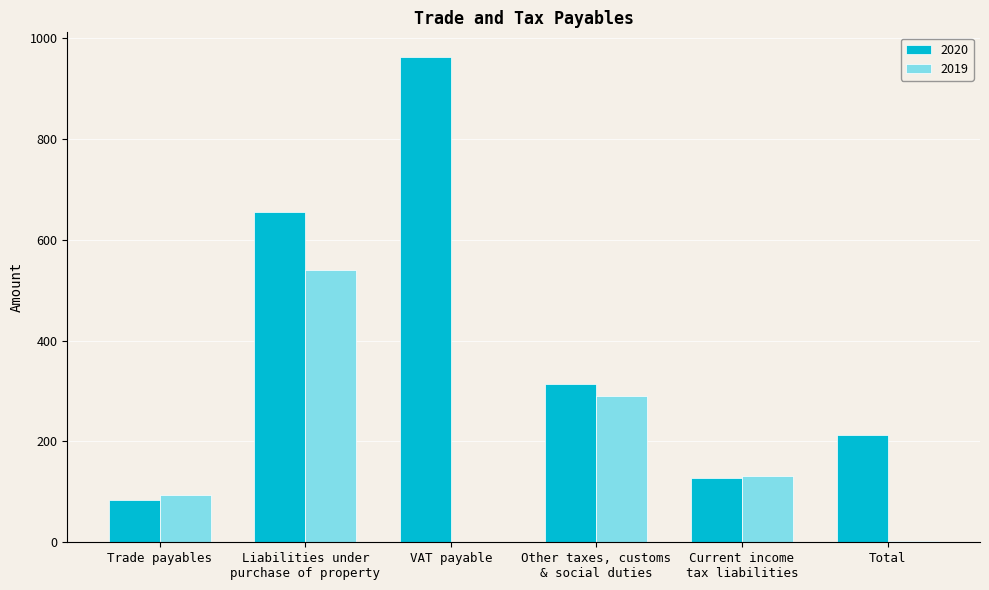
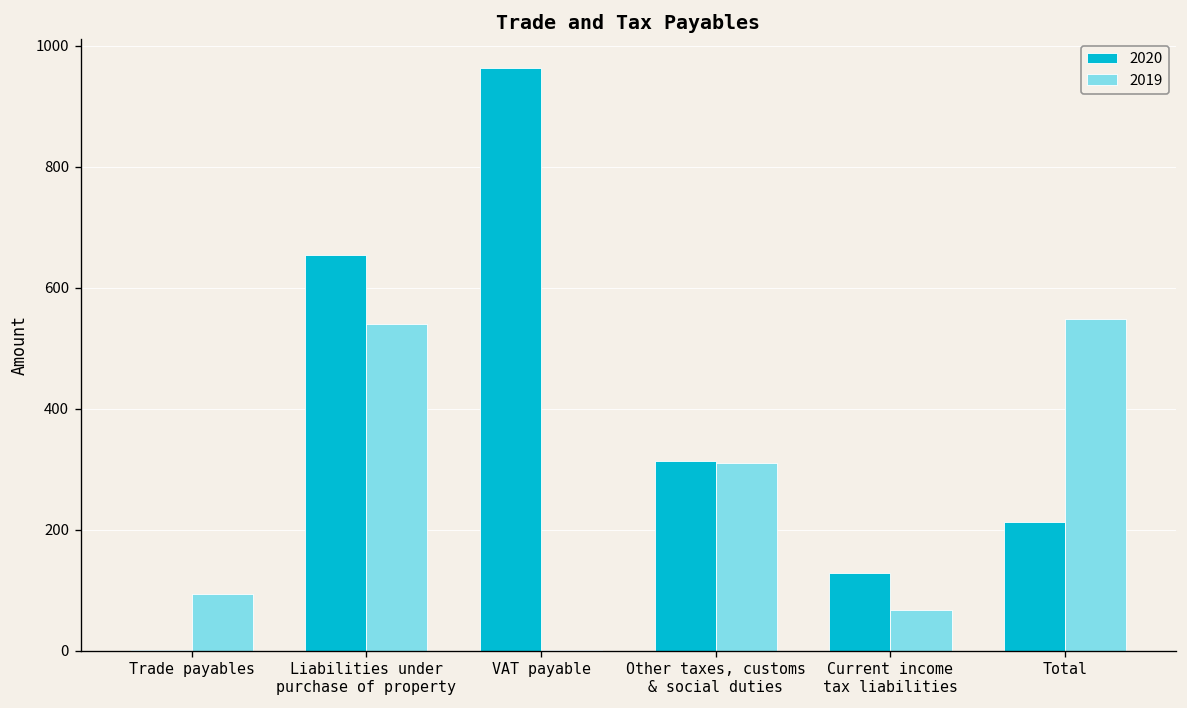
2020, Trade payables: 80 -> 0
2019, Other taxes, customs & social duties: 290 -> 310
2019, Current income tax liabilities: 130 -> 70
2019, Total: 0 -> 550
